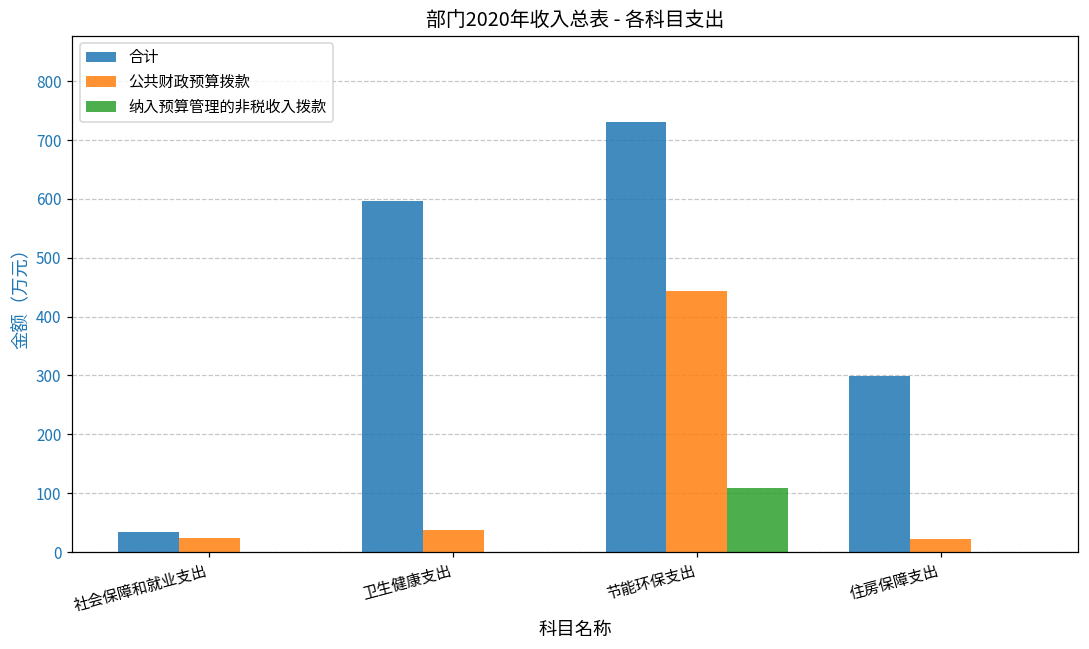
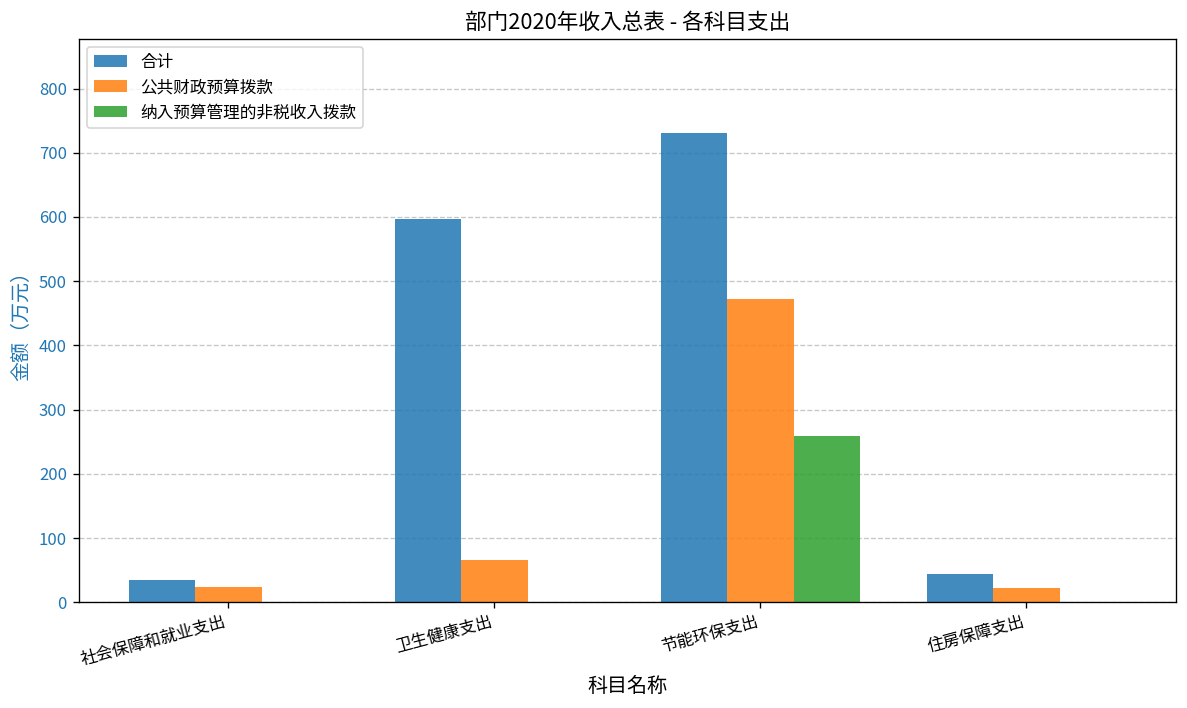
公共财政预算拨款, 卫生健康支出: 40 -> 70
公共财政预算拨款, 节能环保支出: 440 -> 470
纳入预算管理的非税收入拨款, 节能环保支出: 110 -> 260
合计, 住房保障支出: 300 -> 40
